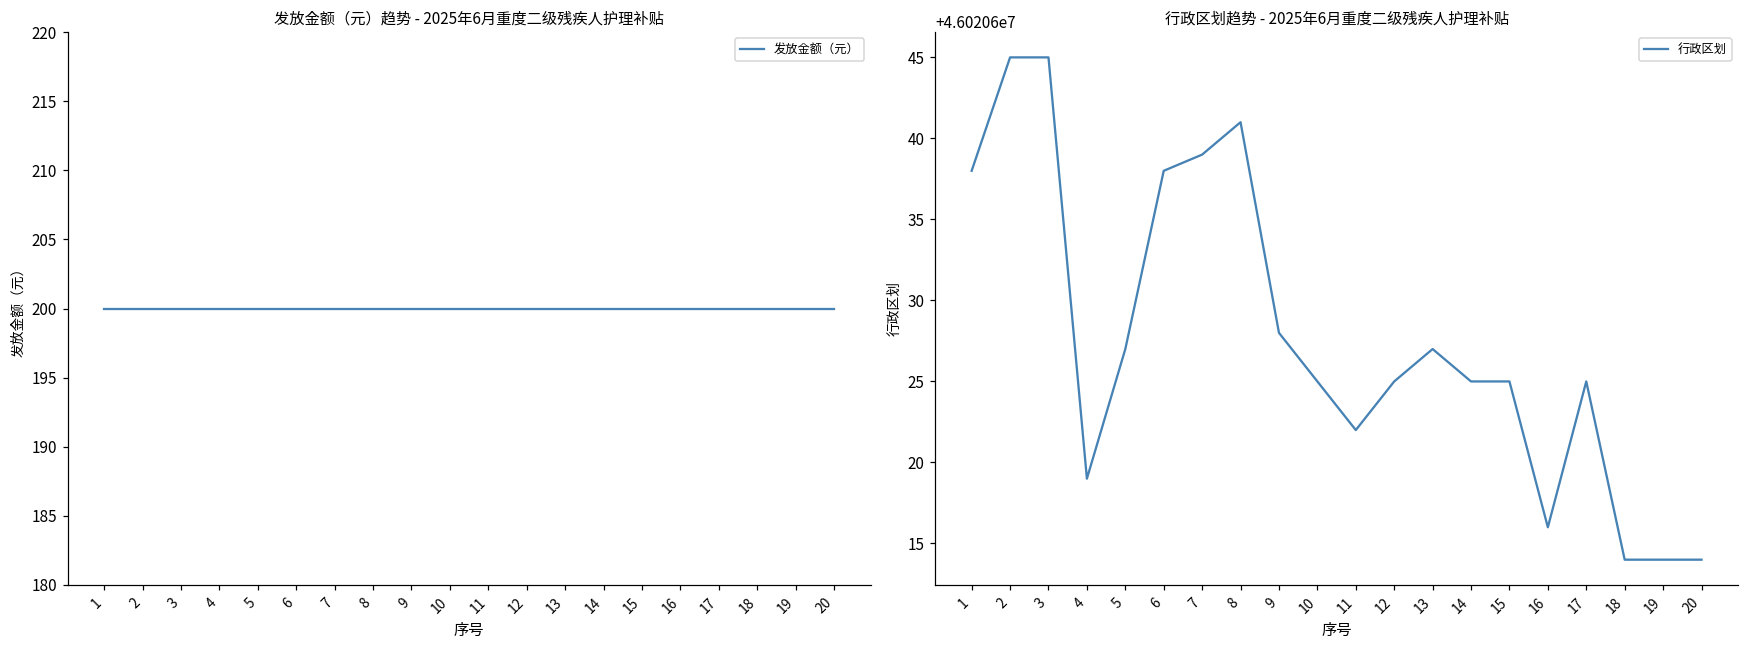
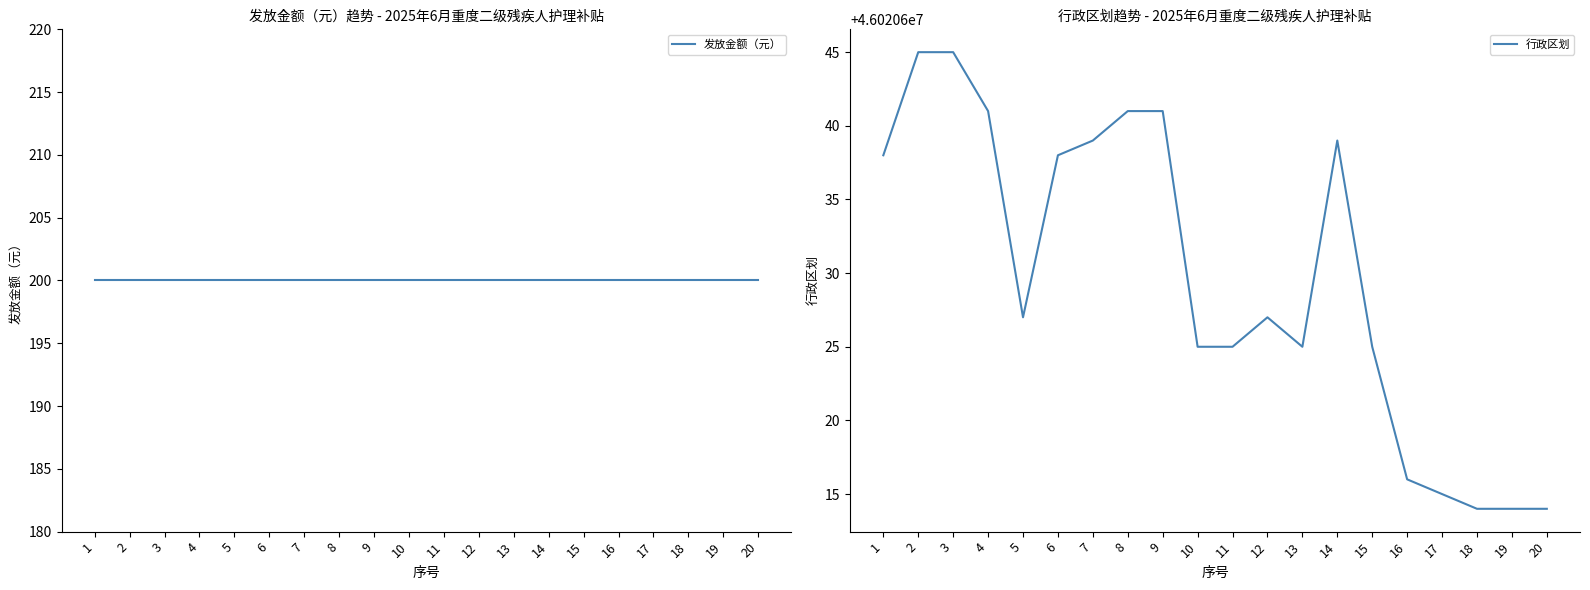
行政区划趋势 - 2025年6月重度二级残疾人护理补贴, 4: 46020619 -> 46020641
行政区划趋势 - 2025年6月重度二级残疾人护理补贴, 9: 46020628 -> 46020641
行政区划趋势 - 2025年6月重度二级残疾人护理补贴, 11: 46020622 -> 46020625
行政区划趋势 - 2025年6月重度二级残疾人护理补贴, 12: 46020625 -> 46020627
行政区划趋势 - 2025年6月重度二级残疾人护理补贴, 13: 46020627 -> 46020625
行政区划趋势 - 2025年6月重度二级残疾人护理补贴, 14: 46020625 -> 46020639
行政区划趋势 - 2025年6月重度二级残疾人护理补贴, 17: 46020625 -> 46020615
